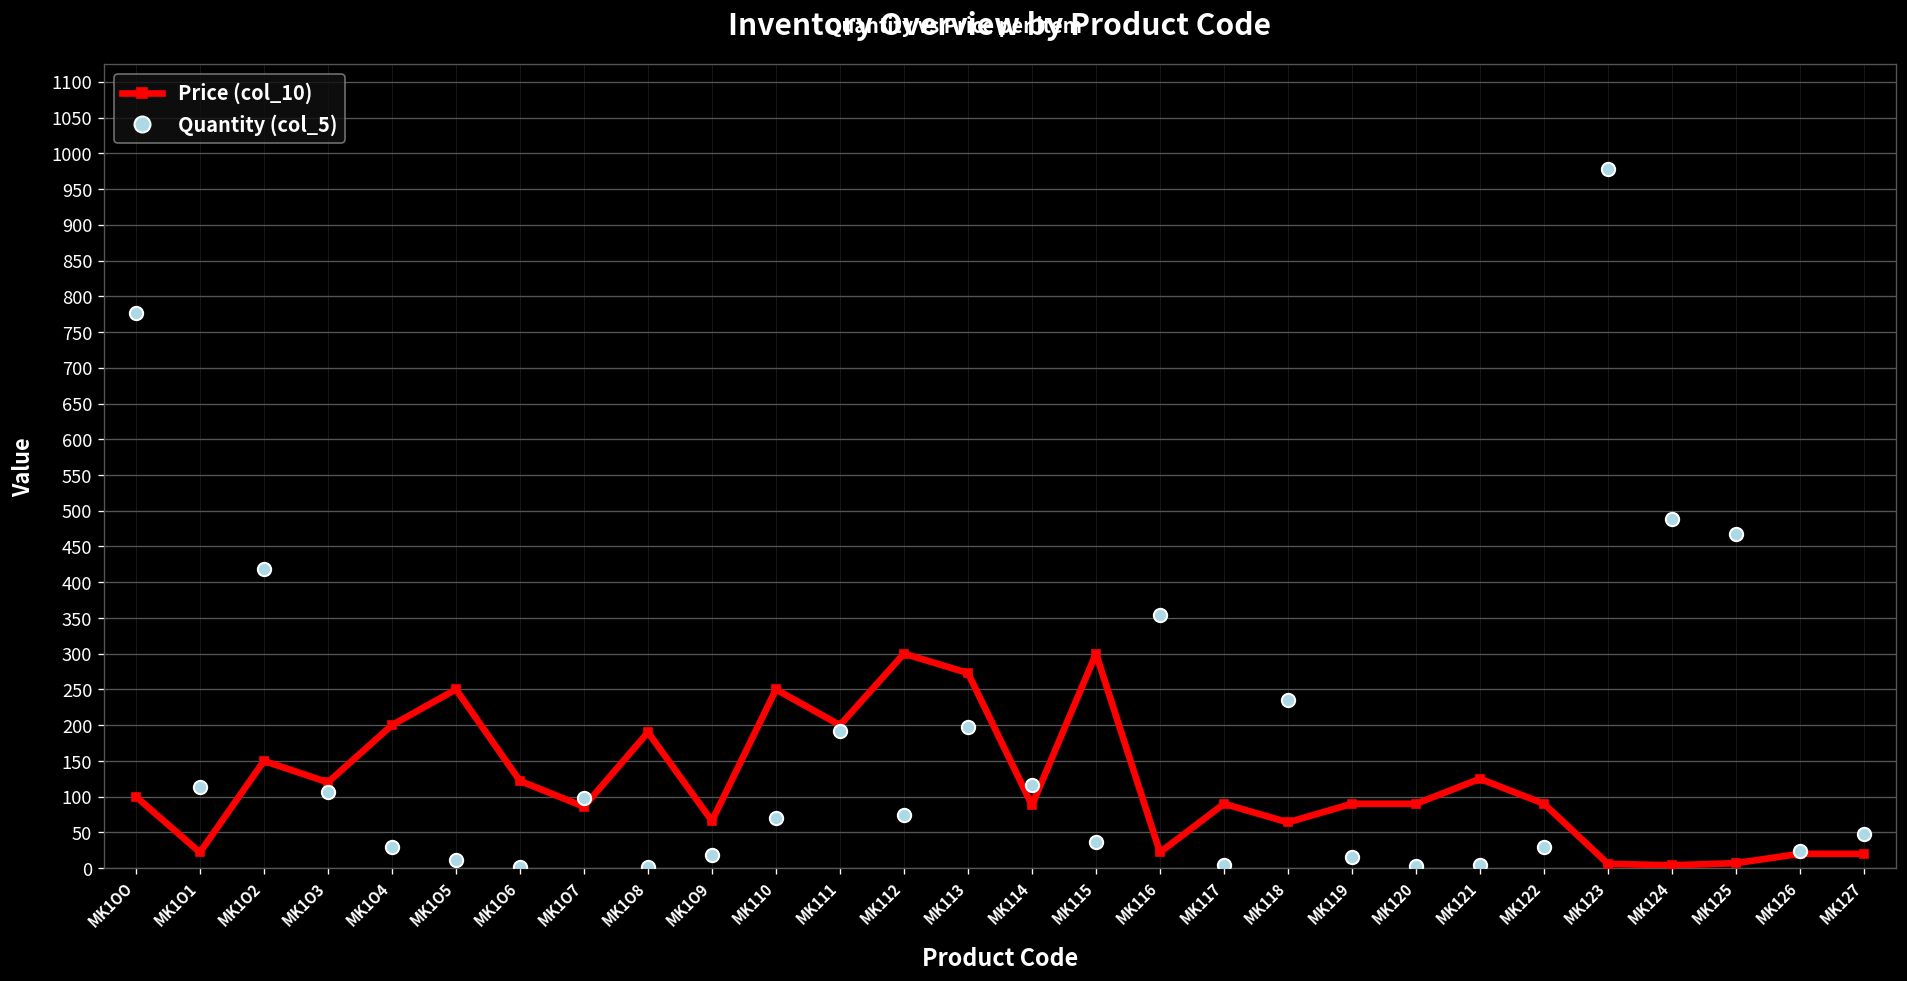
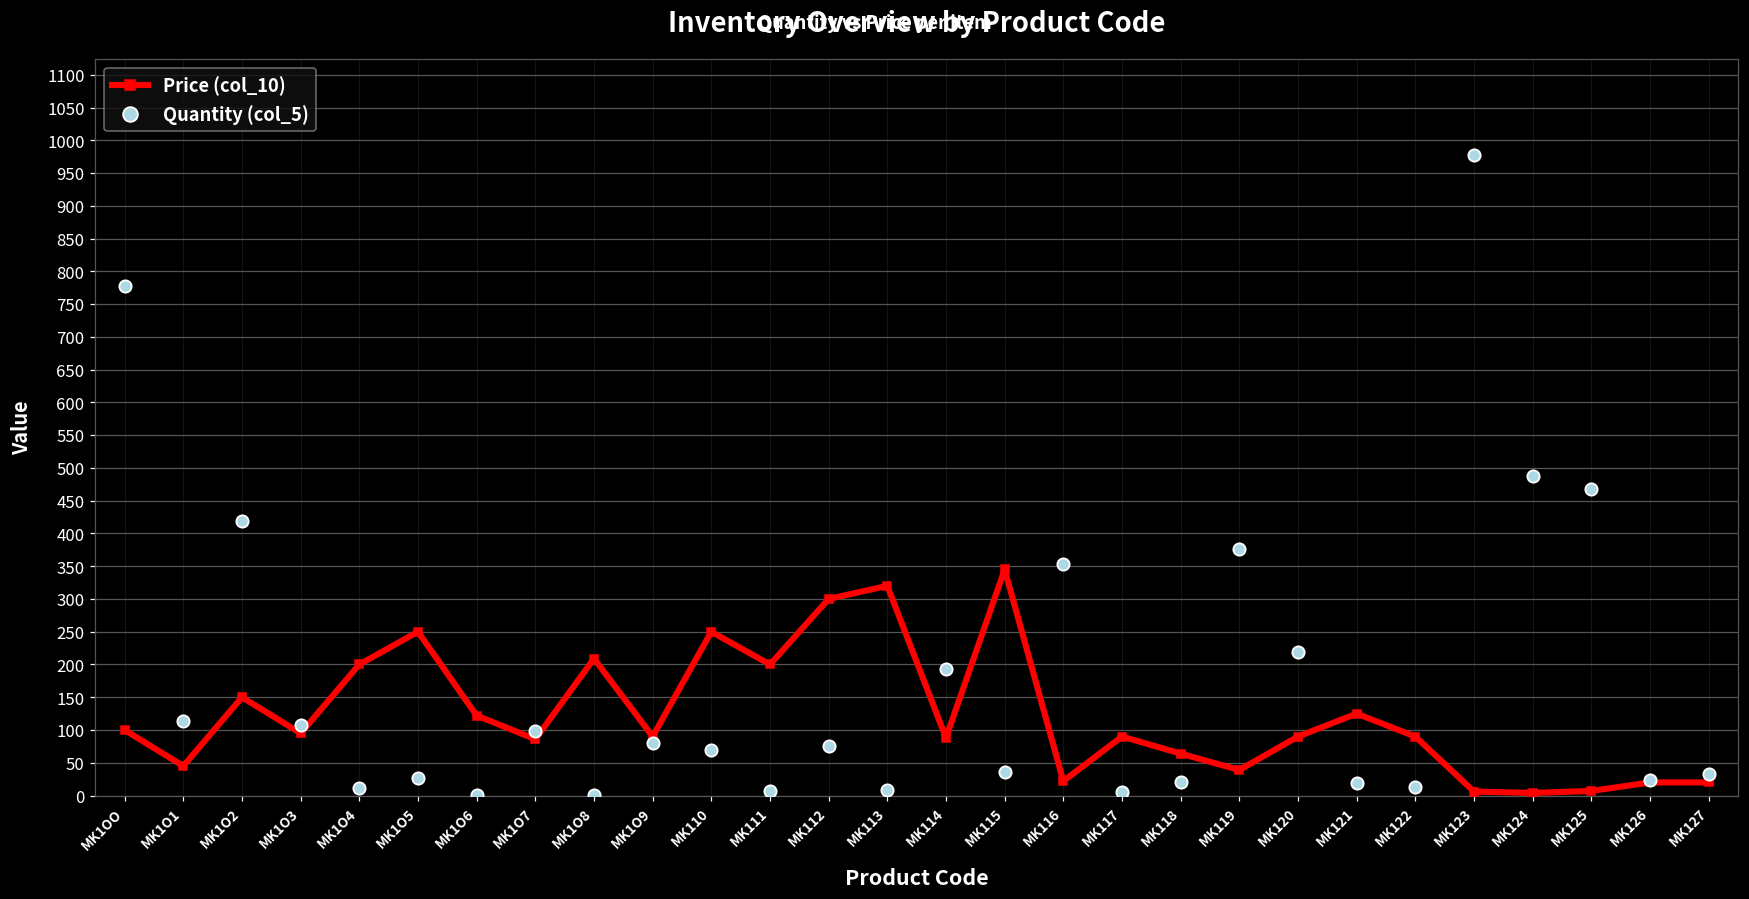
Price (col_10), MK1O1: 20 -> 50
Price (col_10), MK1O3: 120 -> 100
Quantity (col_5), MK1O4: 30 -> 10
Quantity (col_5), MK1O5: 10 -> 30
Price (col_10), MK1O8: 190 -> 210
Price (col_10), MK1O9: 70 -> 90
Quantity (col_5), MK1O9: 20 -> 80
Quantity (col_5), MK111: 190 -> 10
Price (col_10), MK113: 270 -> 320
Quantity (col_5), MK113: 200 -> 10
Quantity (col_5), MK114: 120 -> 190
Price (col_10), MK115: 300 -> 350
Quantity (col_5), MK118: 240 -> 20
Price (col_10), MK119: 90 -> 40
Quantity (col_5), MK119: 20 -> 380
Quantity (col_5), MK120: 0 -> 220
Quantity (col_5), MK121: 0 -> 20
Quantity (col_5), MK122: 30 -> 10
Quantity (col_5), MK127: 50 -> 30
